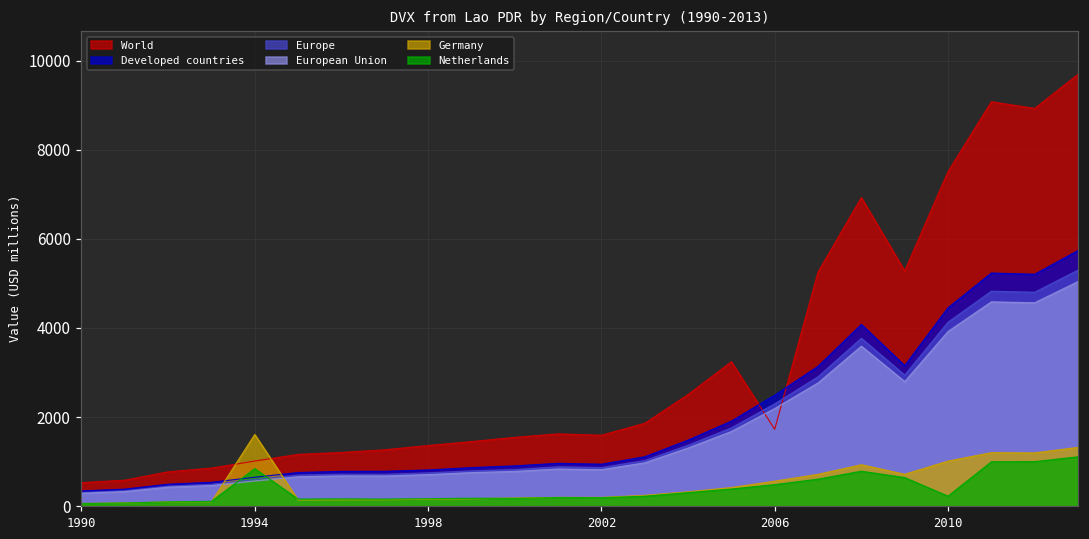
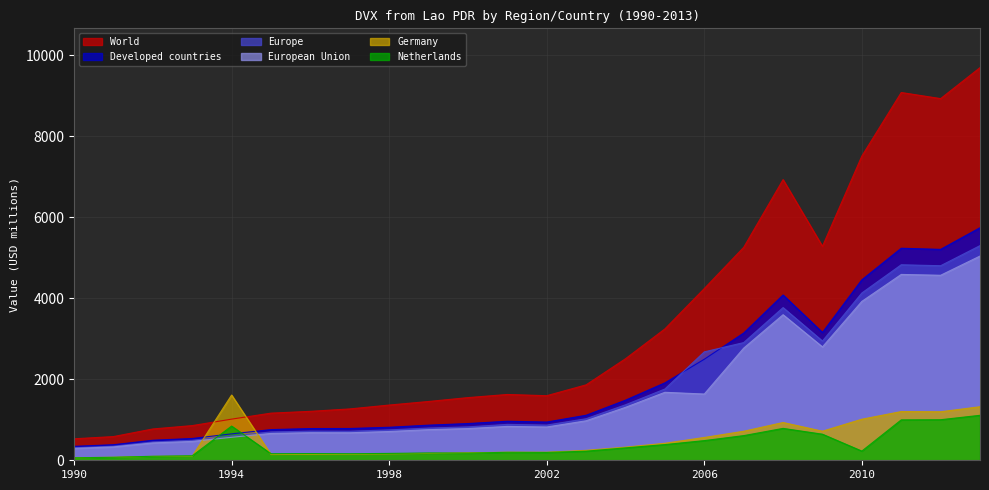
World, 2006: 1700 -> 4200
Europe, 2006: 2300 -> 2700
European Union, 2006: 2200 -> 1600
